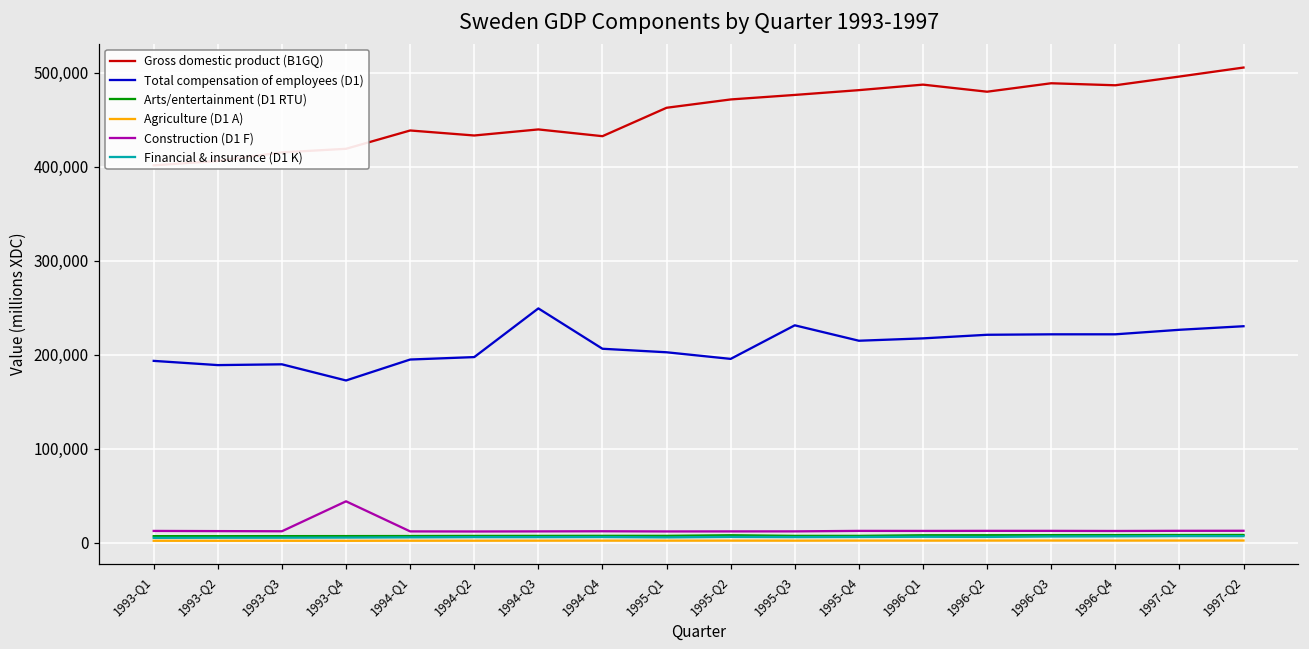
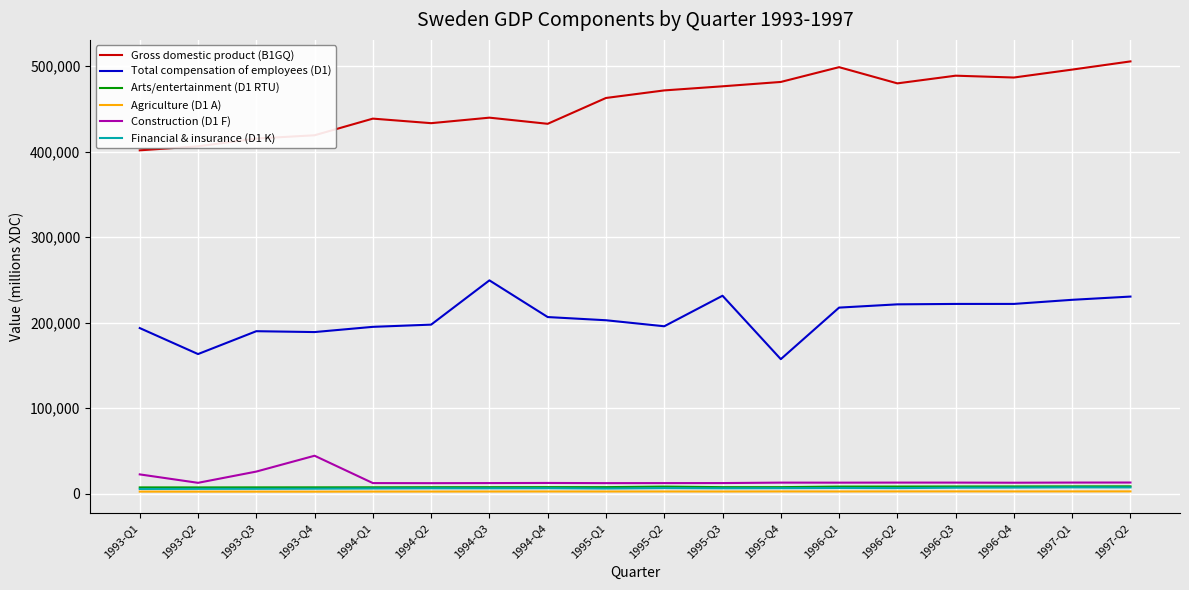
Construction (D1 F), 1993-Q1: 10,000 -> 20,000
Total compensation of employees (D1), 1993-Q2: 190,000 -> 160,000
Construction (D1 F), 1993-Q3: 10,000 -> 30,000
Total compensation of employees (D1), 1993-Q4: 170,000 -> 190,000
Total compensation of employees (D1), 1995-Q4: 220,000 -> 160,000
Gross domestic product (B1GQ), 1996-Q1: 490,000 -> 500,000
